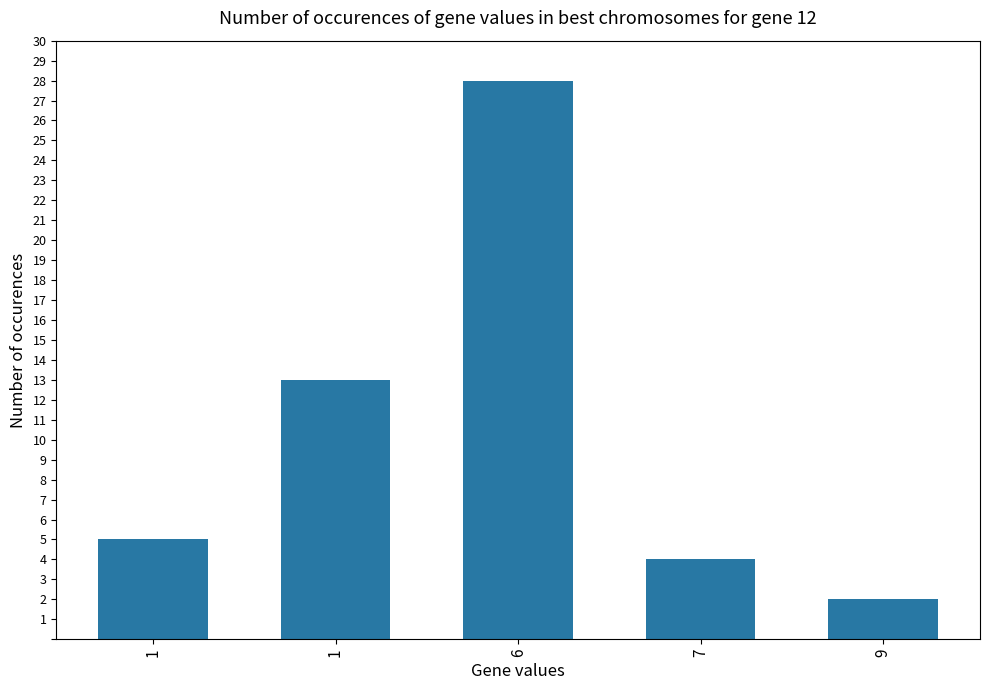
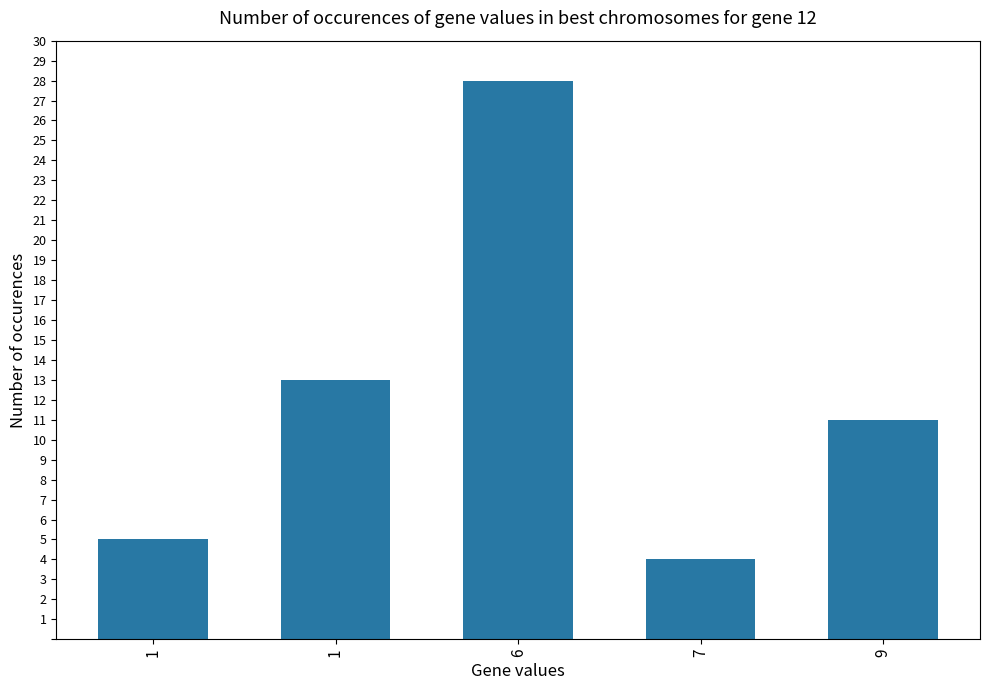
9: 2 -> 11
